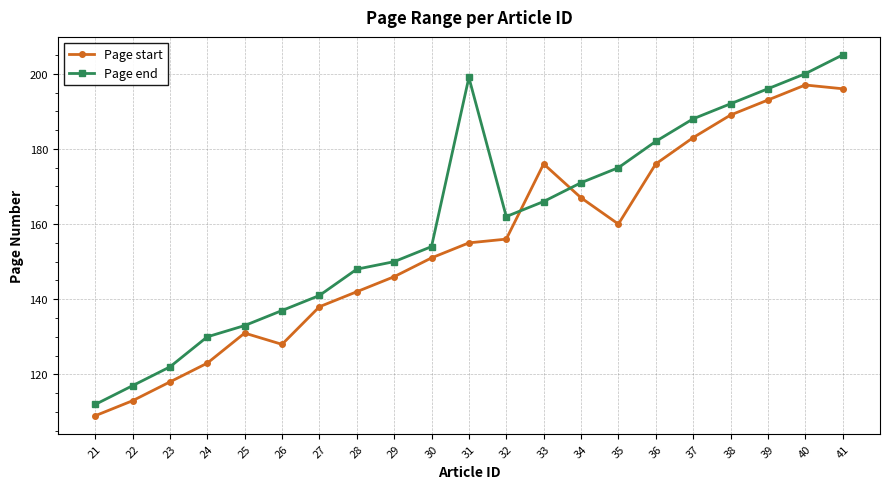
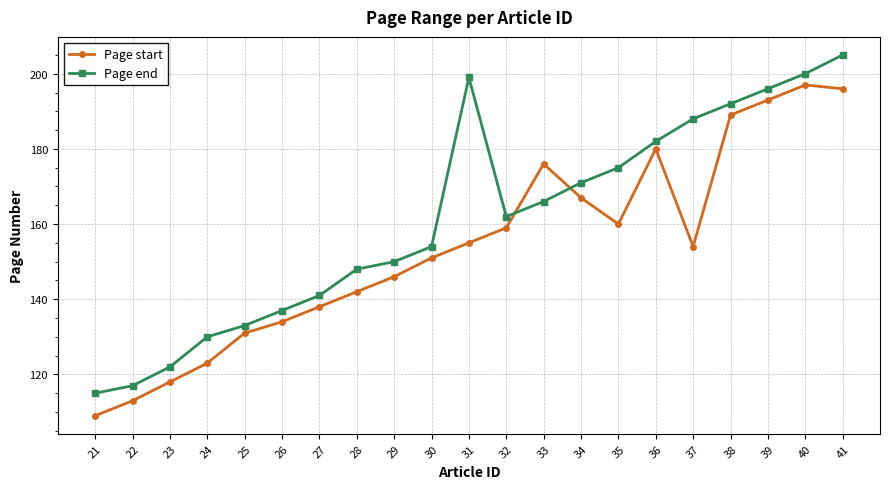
Page end, 21: 112 -> 115
Page start, 26: 128 -> 134
Page start, 32: 156 -> 159
Page start, 36: 176 -> 180
Page start, 37: 183 -> 154
